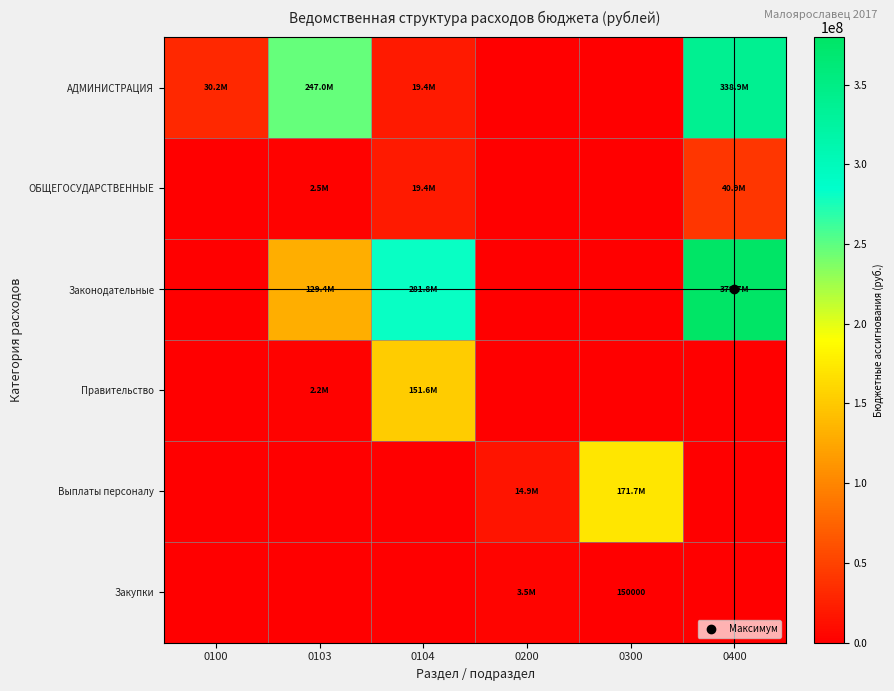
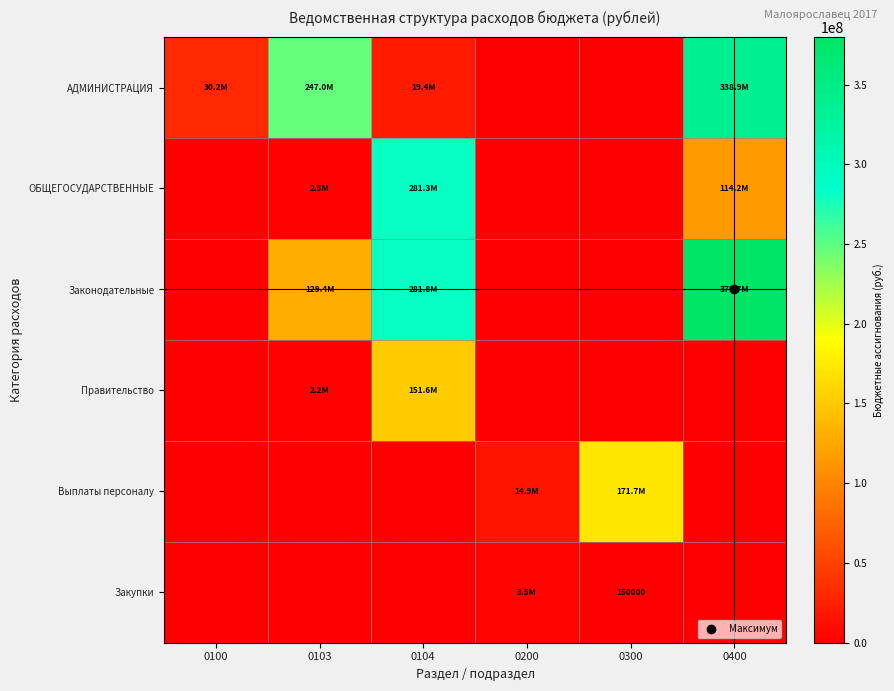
ОБЩЕГОСУДАРСТВЕННЫЕ, 0104: 19.4M -> 281.3M
ОБЩЕГОСУДАРСТВЕННЫЕ, 0400: 40.9M -> 114.2M
